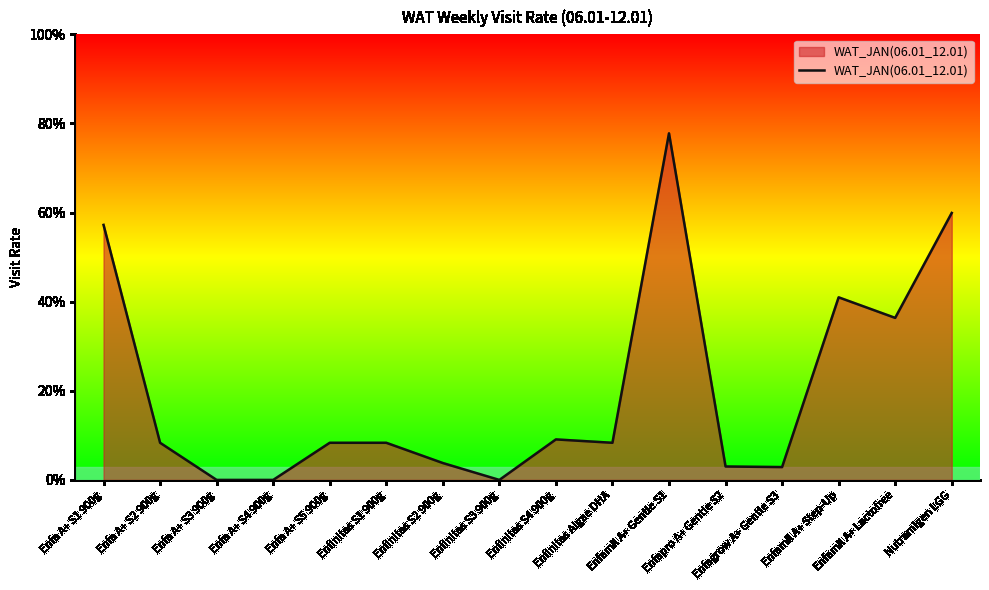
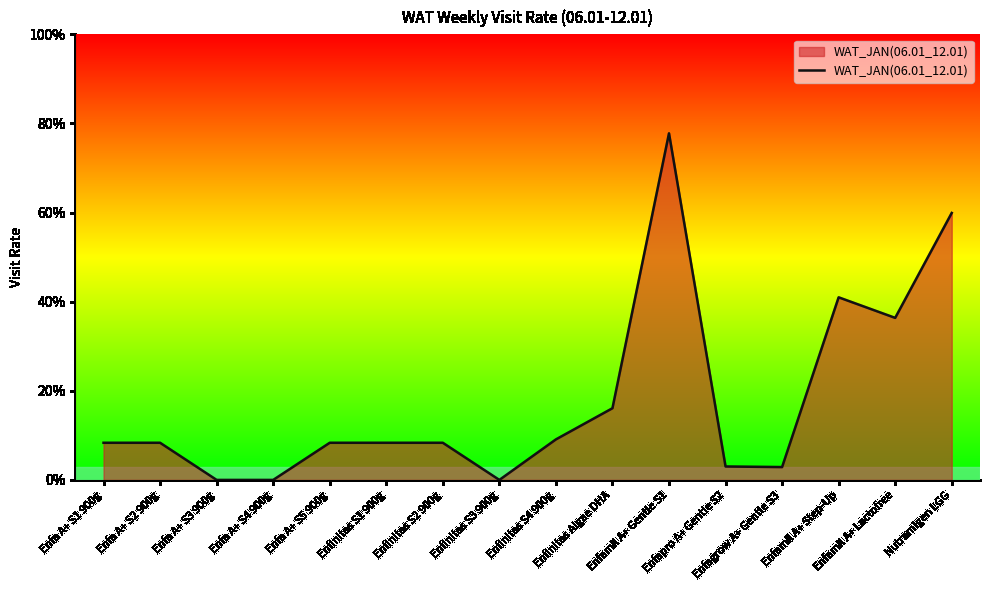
Enfa A+ S1 900g: 57% -> 8%
Enfinitas S2 900g: 4% -> 8%
Enfinitas Algae DHA: 8% -> 16%
